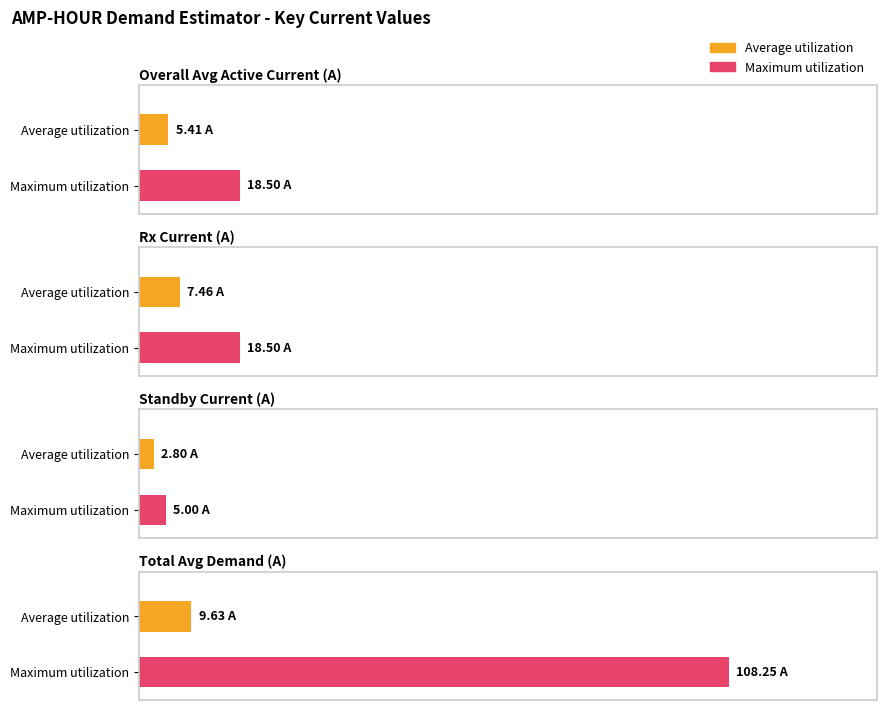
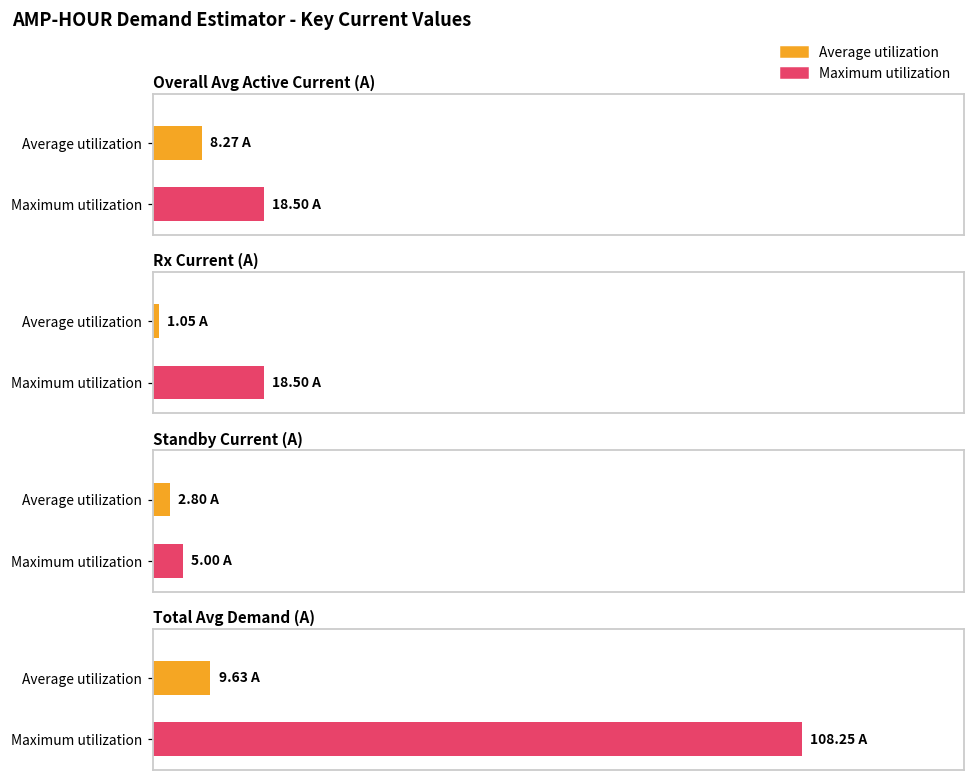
Overall Avg Active Current (A), Average utilization: 5.41 -> 8.27
Rx Current (A), Average utilization: 7.46 -> 1.05
